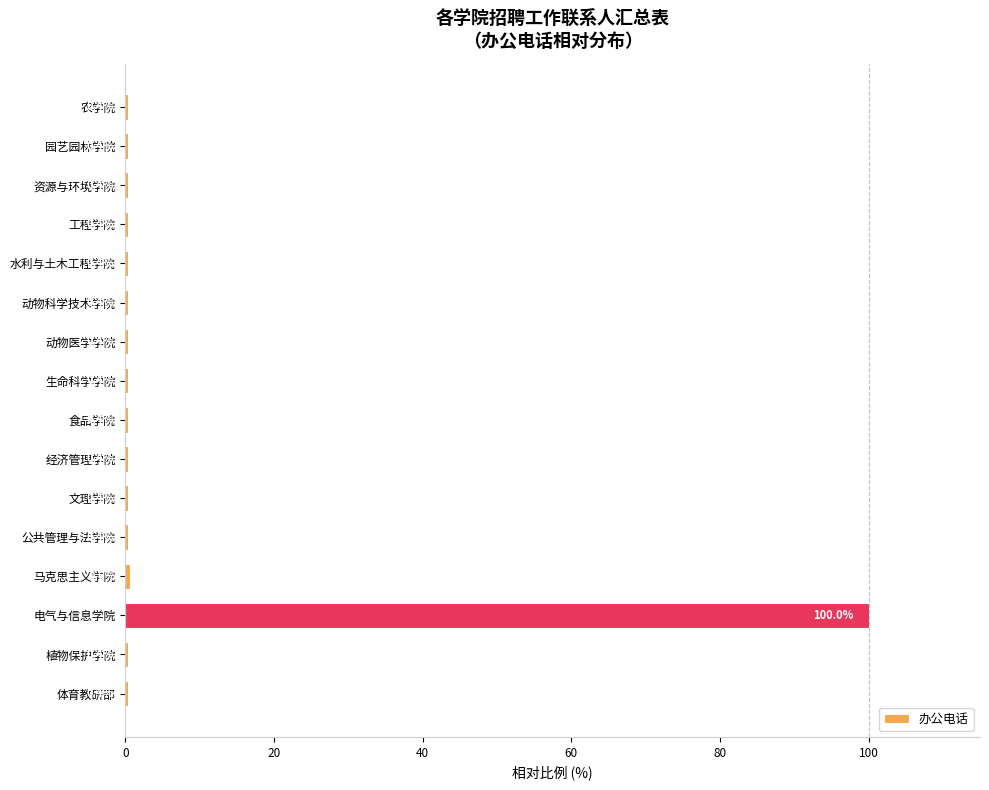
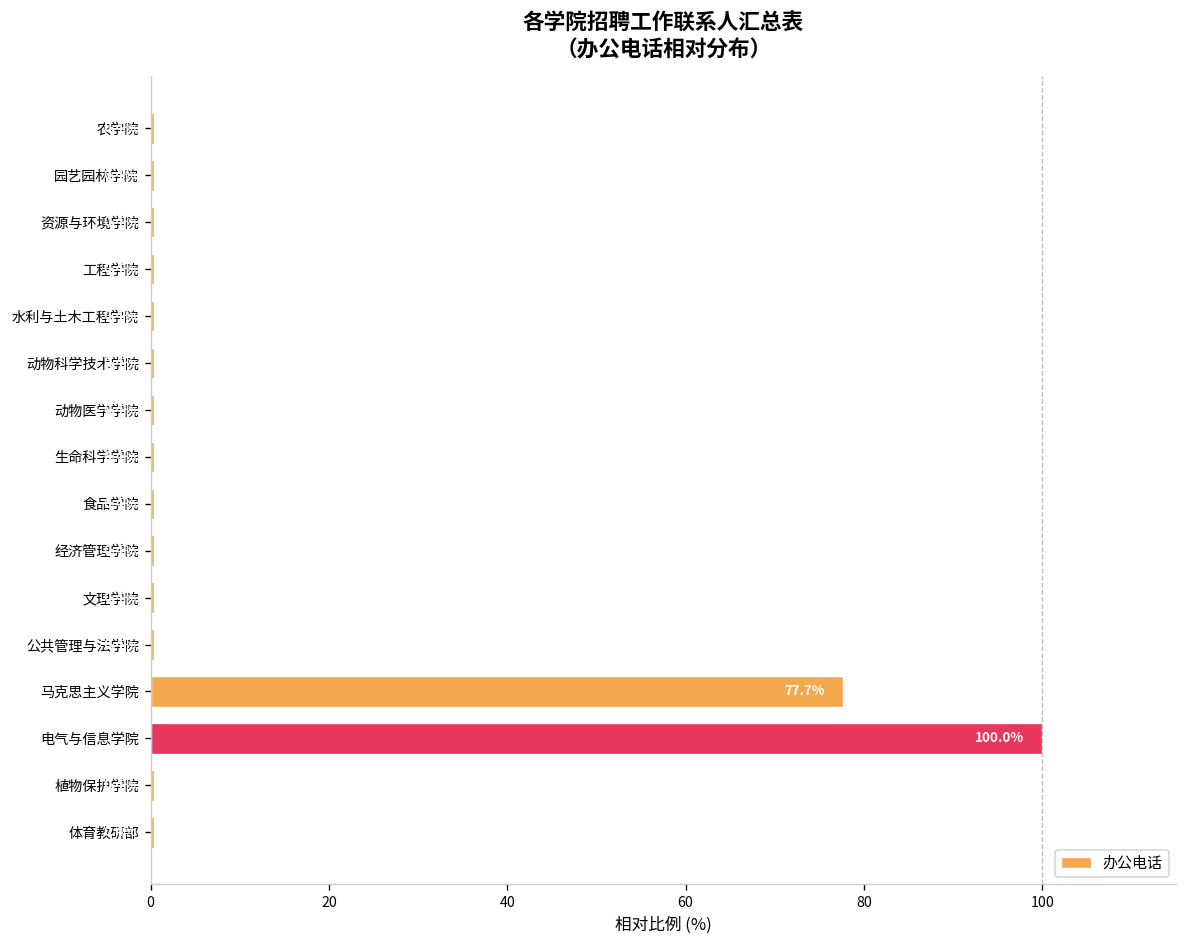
马克思主义学院: 1 -> 78
